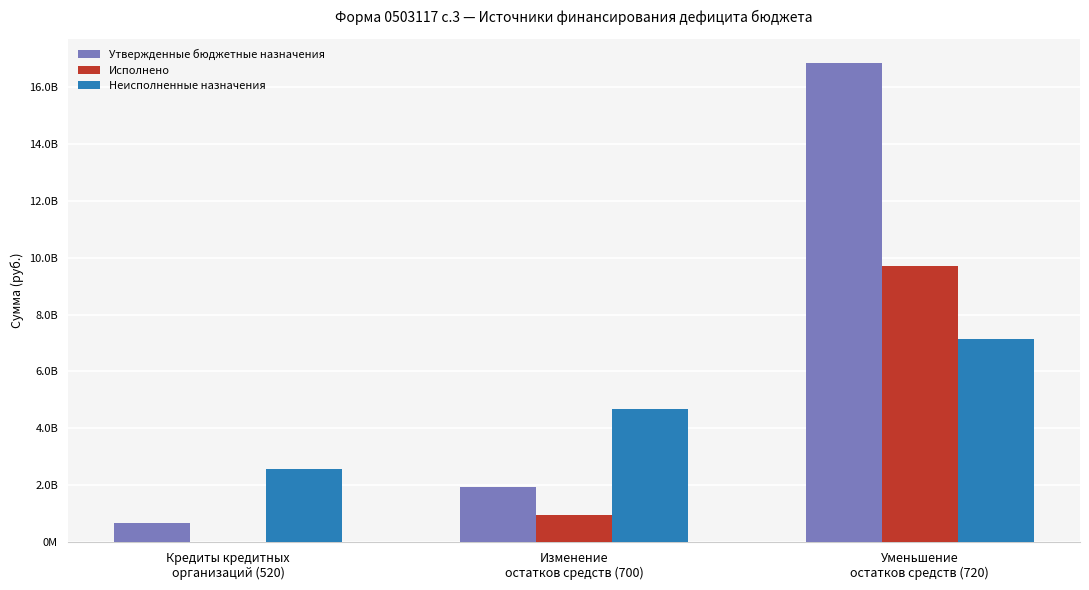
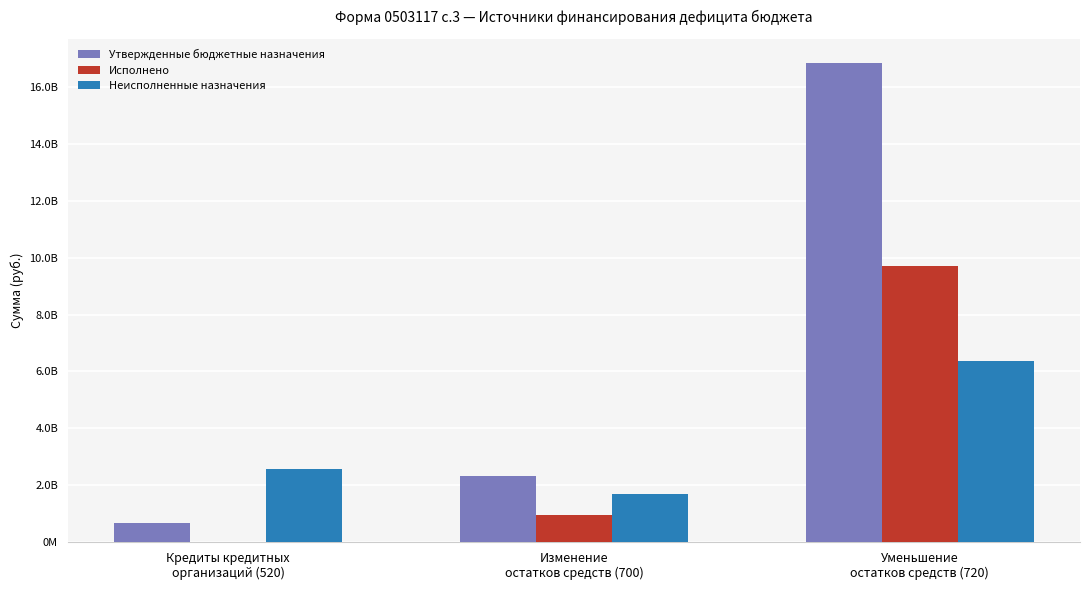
Утвержденные бюджетные назначения, Изменение остатков средств (700): 1900000000 -> 2300000000
Неисполненные назначения, Изменение остатков средств (700): 4700000000 -> 1700000000
Неисполненные назначения, Уменьшение остатков средств (720): 7100000000 -> 6400000000
